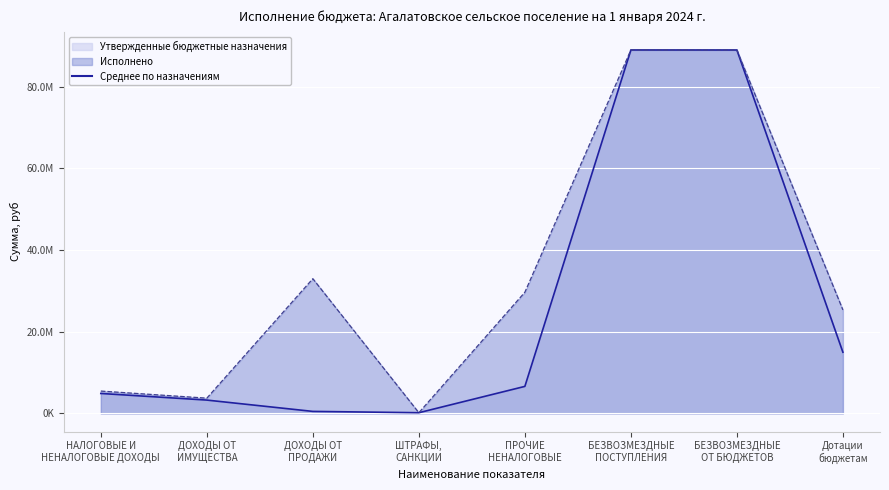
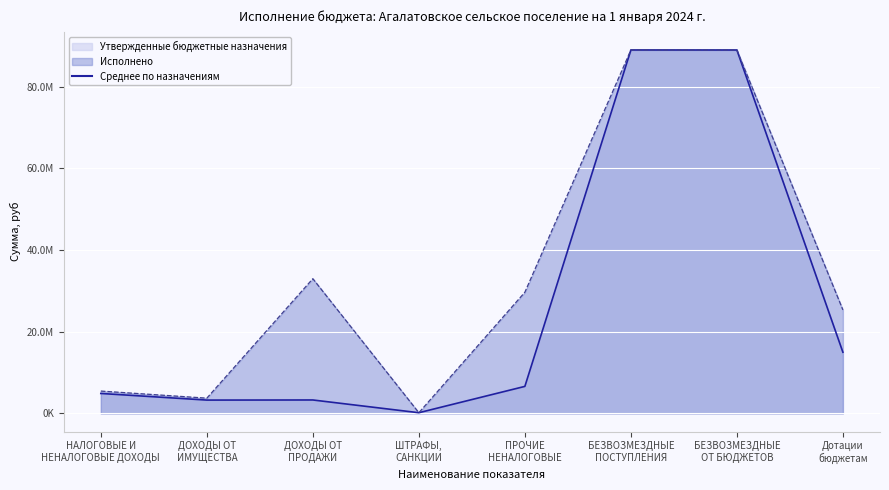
Утвержденные бюджетные назначения, ДОХОДЫ ОТ ПРОДАЖИ: 0 -> 3000000
